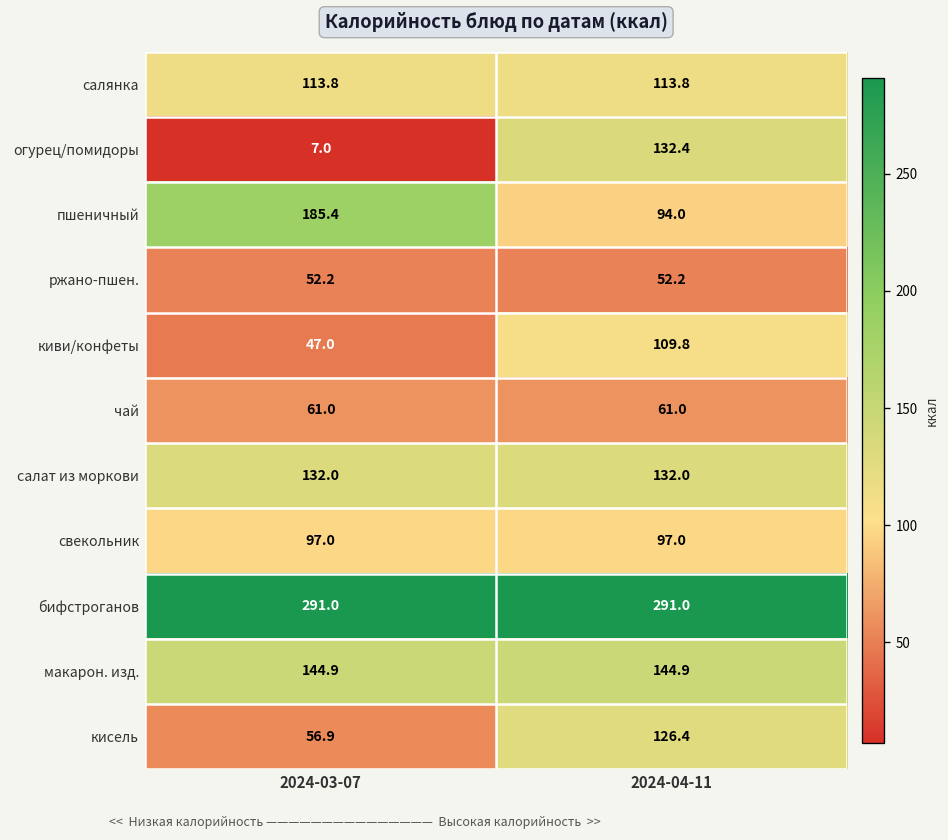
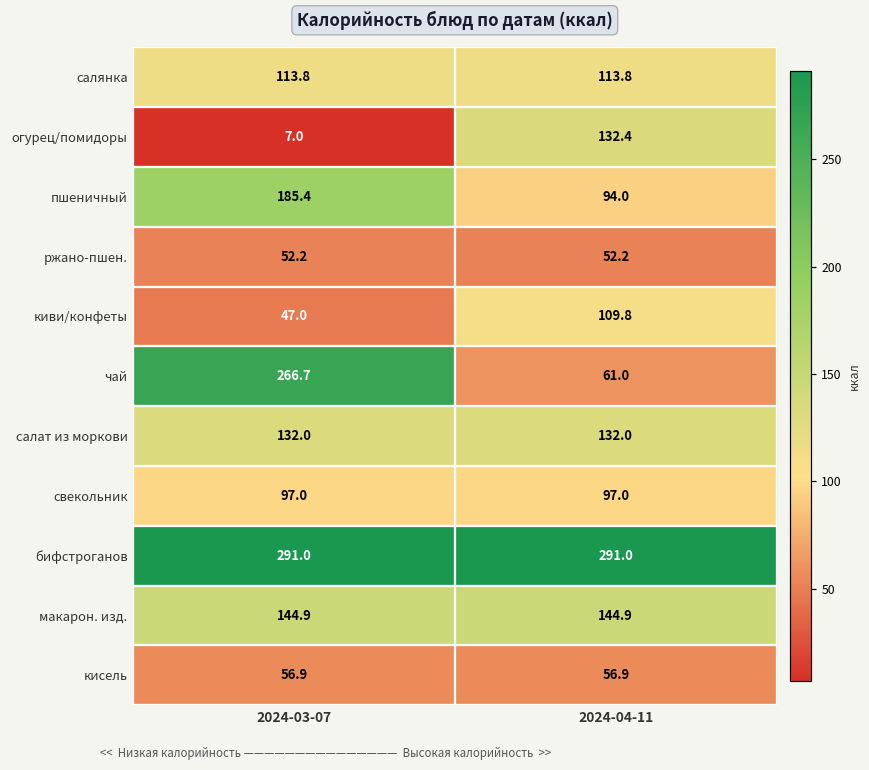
чай, 2024-03-07: 61.0 -> 266.7
кисель, 2024-04-11: 126.4 -> 56.9
